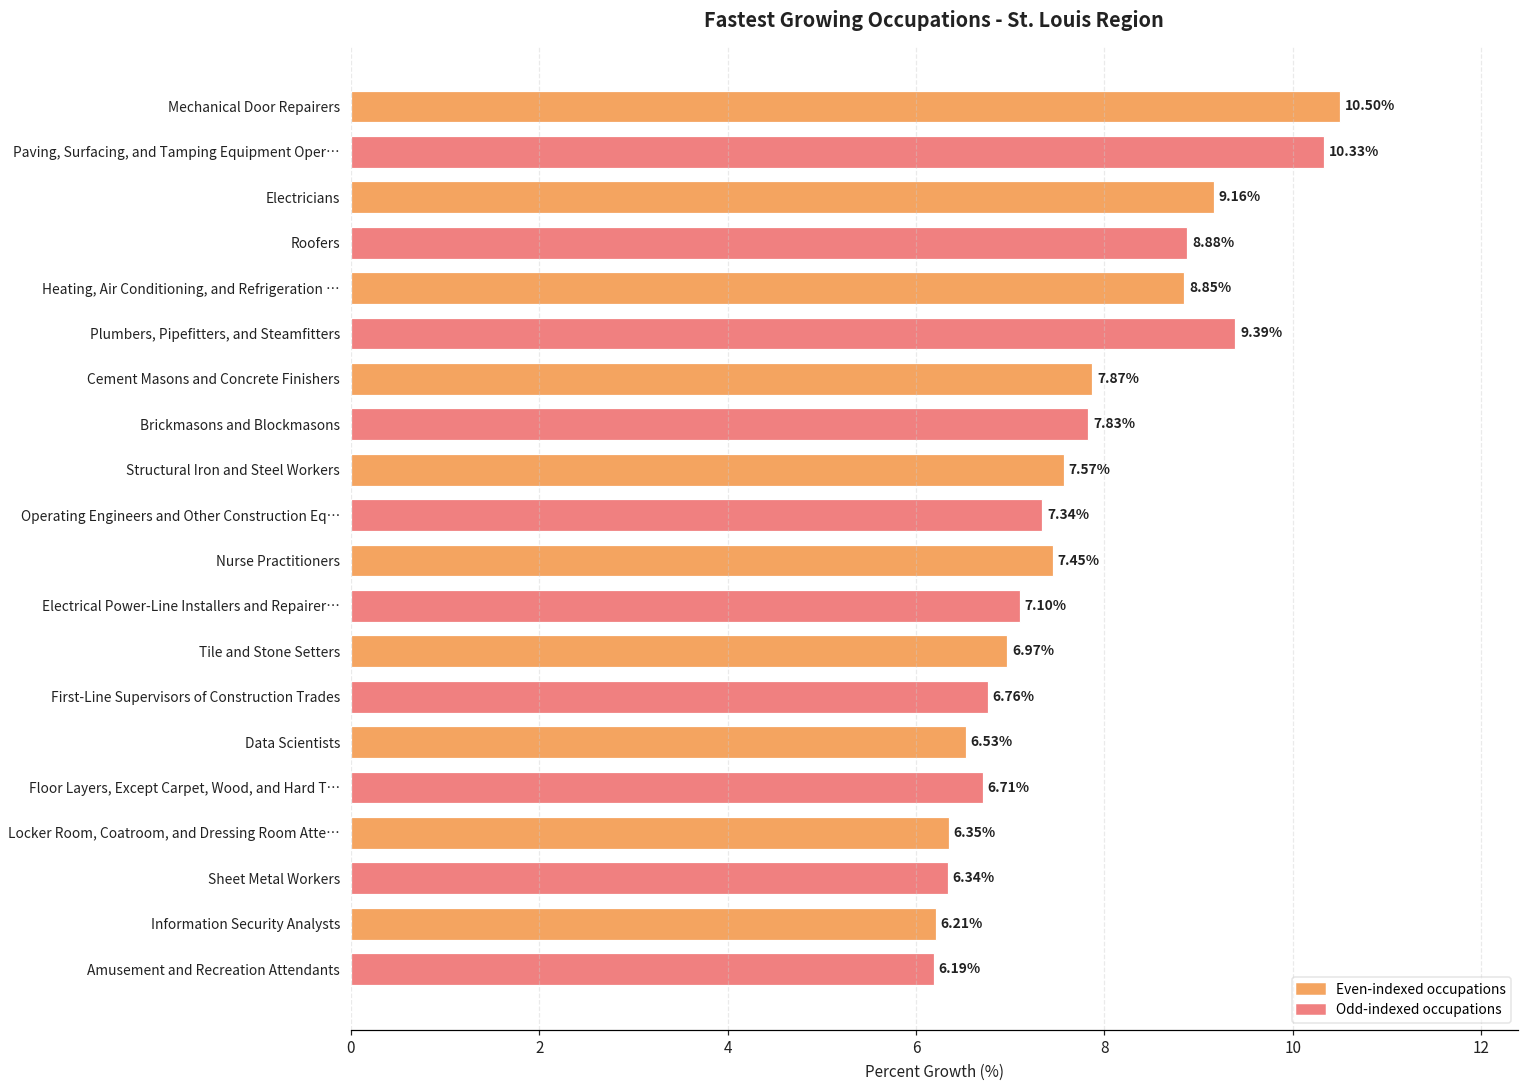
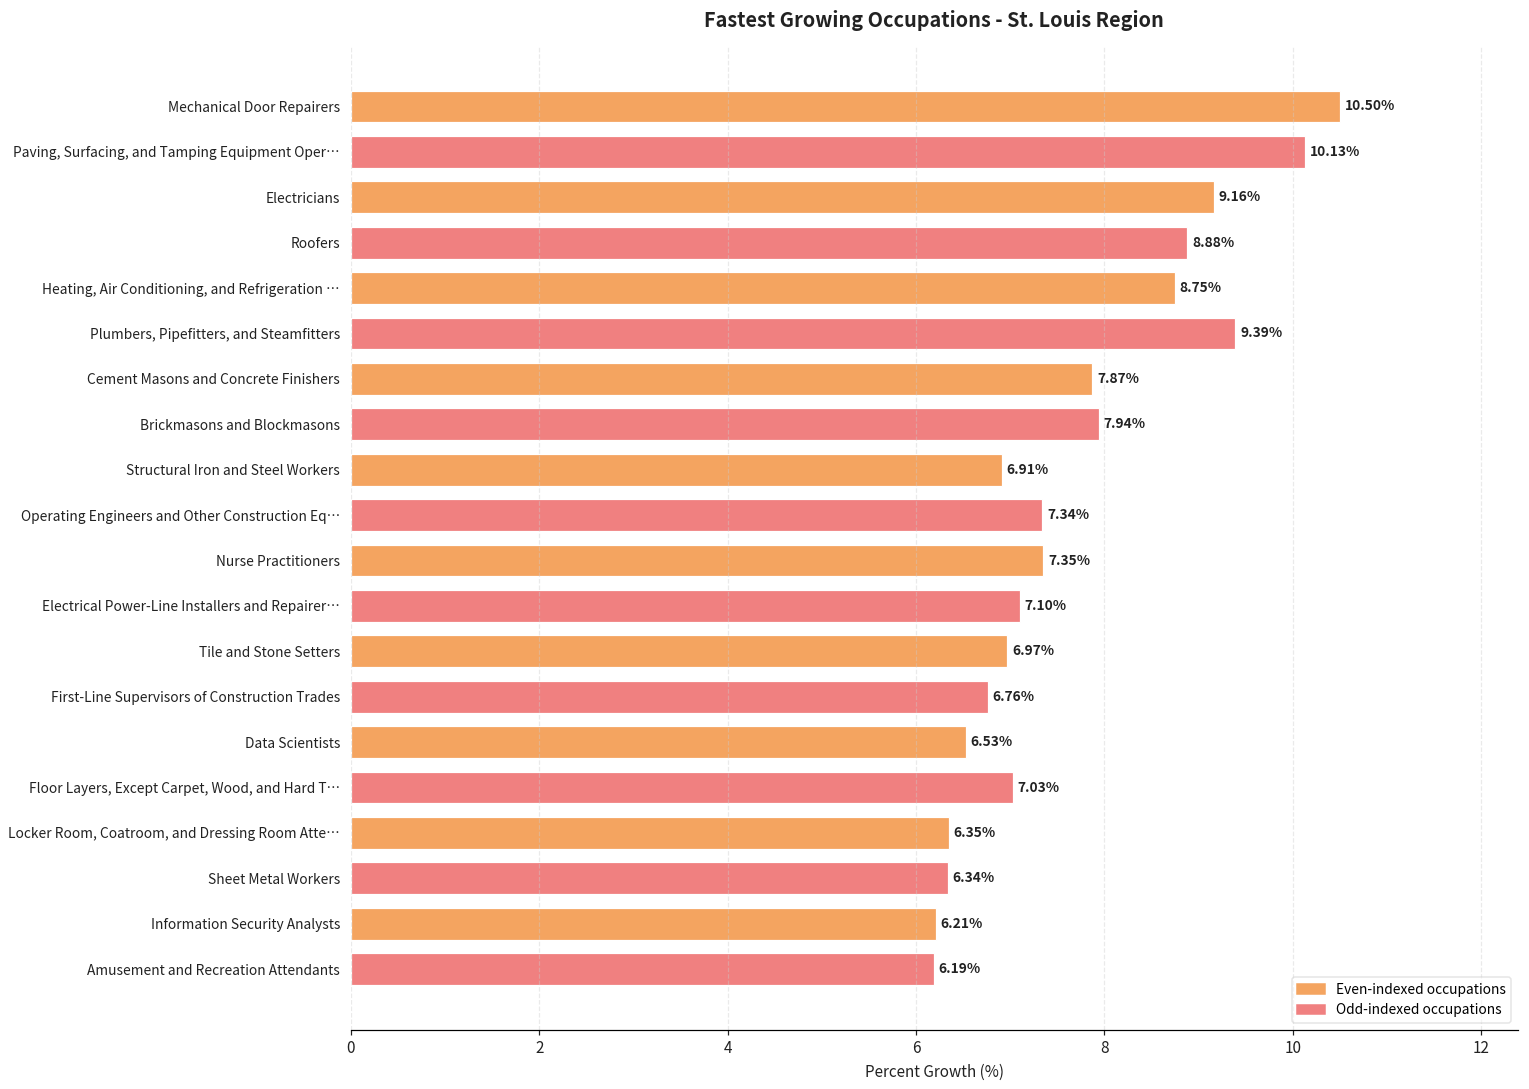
Paving, Surfacing, and Tamping Equipment Oper…: 10.33% -> 10.13%
Heating, Air Conditioning, and Refrigeration …: 8.85% -> 8.75%
Brickmasons and Blockmasons: 7.83% -> 7.94%
Structural Iron and Steel Workers: 7.57% -> 6.91%
Nurse Practitioners: 7.45% -> 7.35%
Floor Layers, Except Carpet, Wood, and Hard T…: 6.71% -> 7.03%
